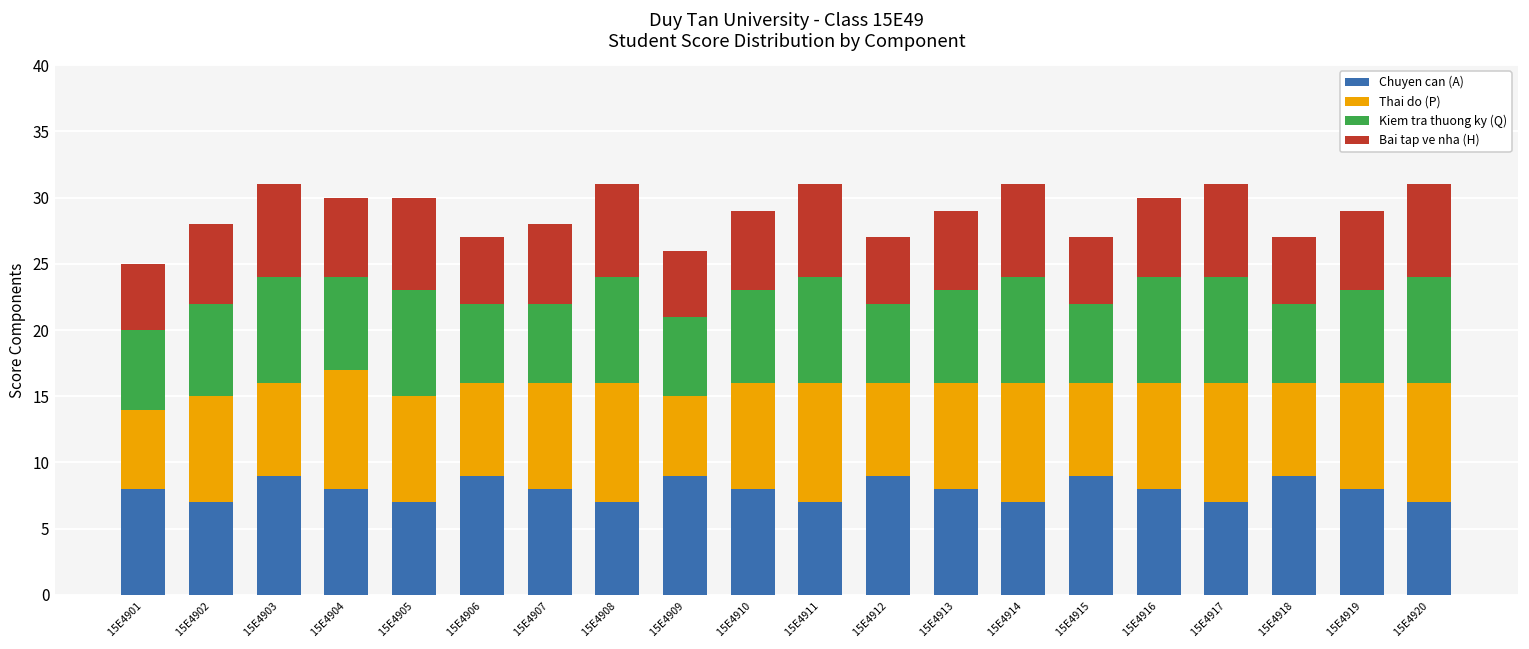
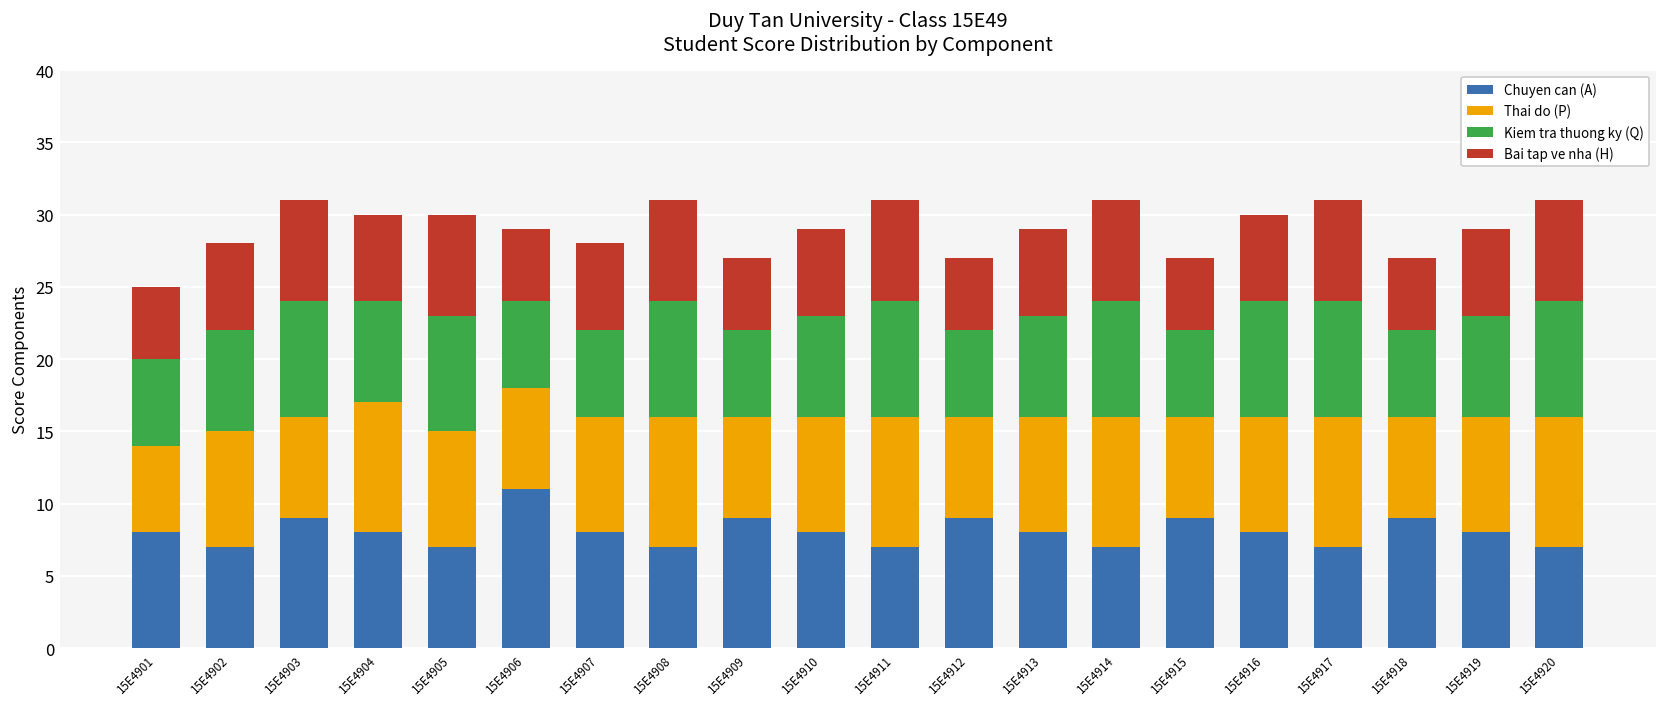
Chuyen can (A), 15E4906: 9 -> 11
Thai do (P), 15E4909: 6 -> 7
